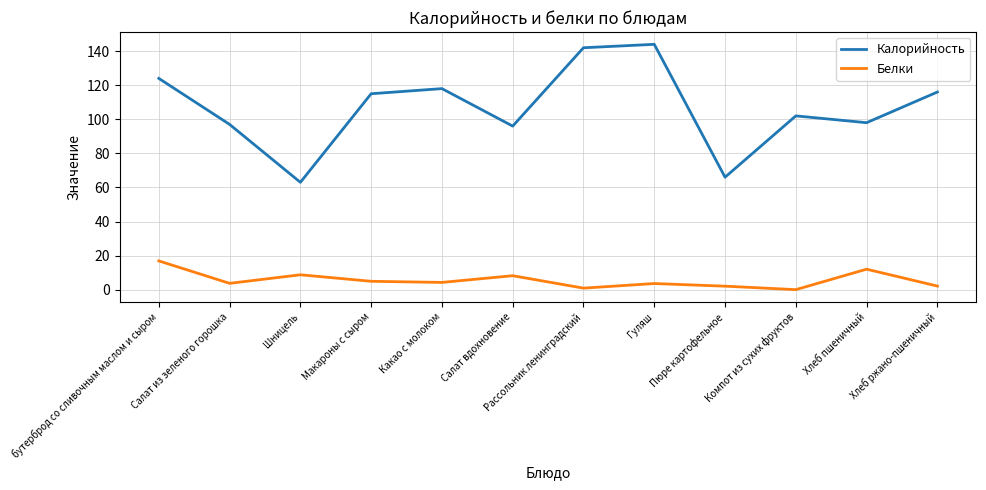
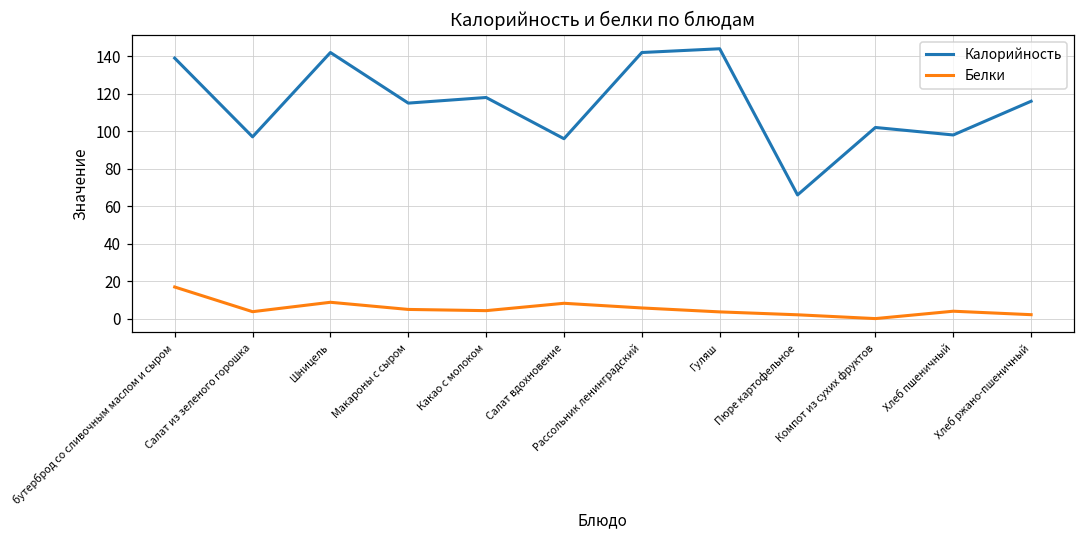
Калорийность, бутерброд со сливочным маслом и сыром: 124 -> 139
Калорийность, Шницель: 63 -> 142
Белки, Рассольник ленинградский: 1 -> 6
Белки, Хлеб пшеничный: 12 -> 4
